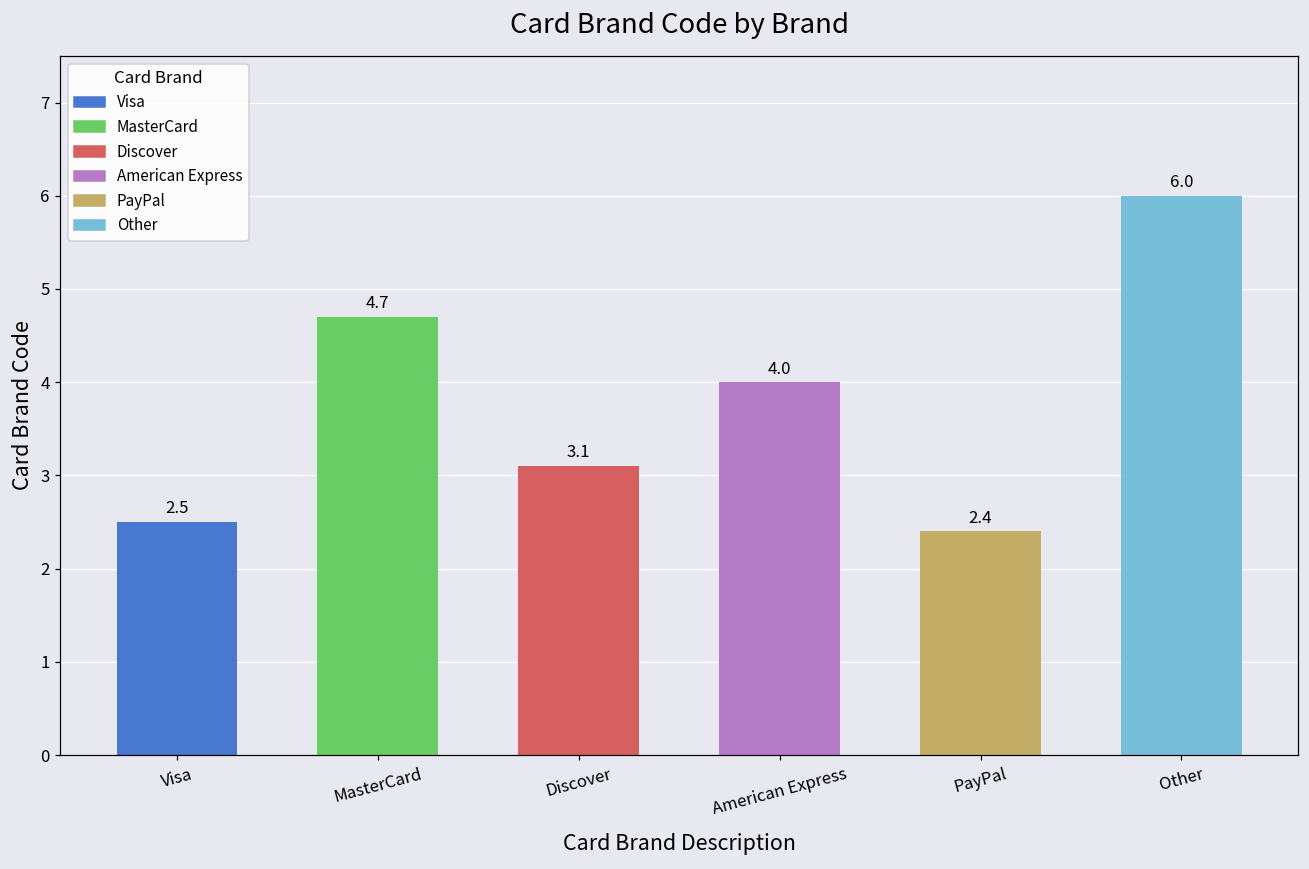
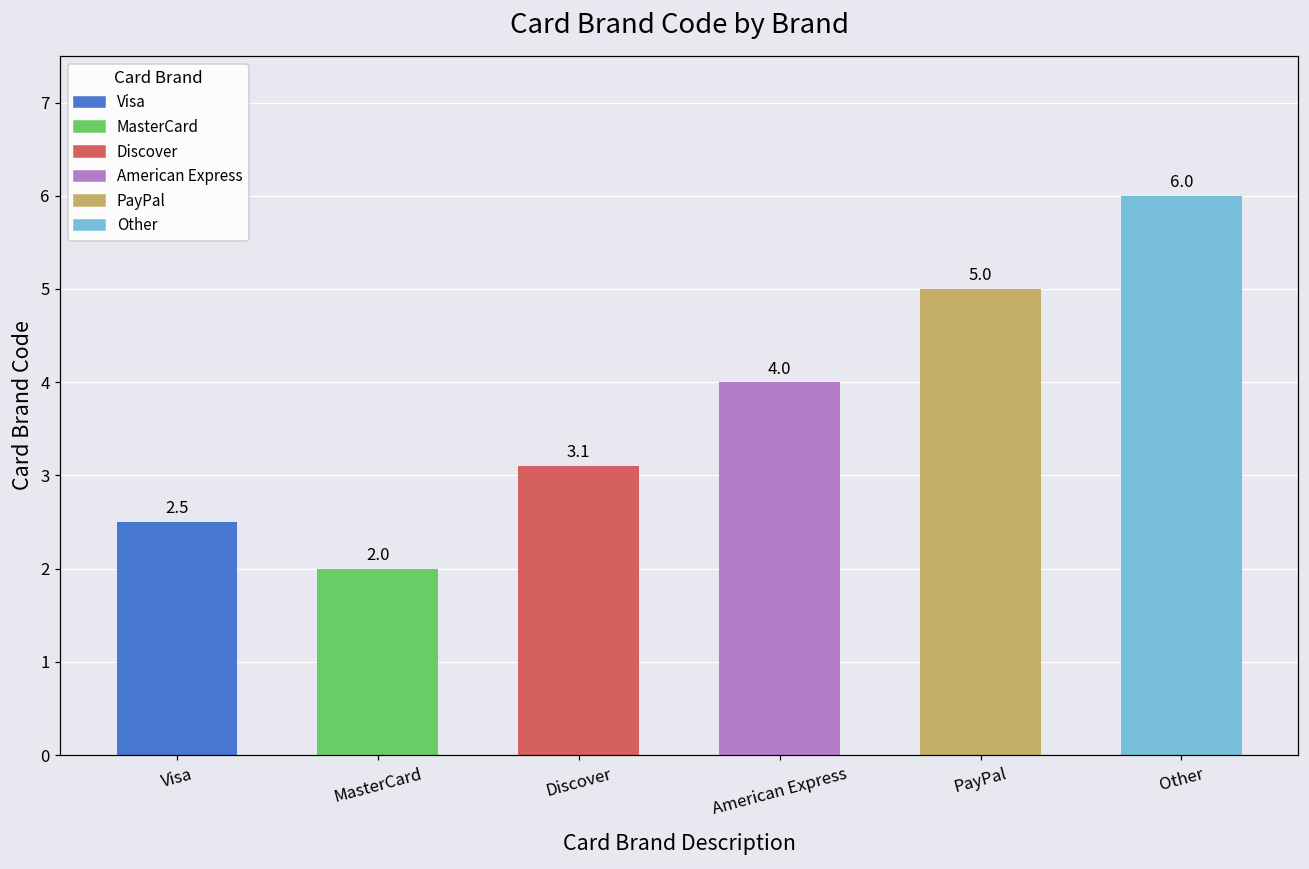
MasterCard: 4.7 -> 2.0
PayPal: 2.4 -> 5.0
